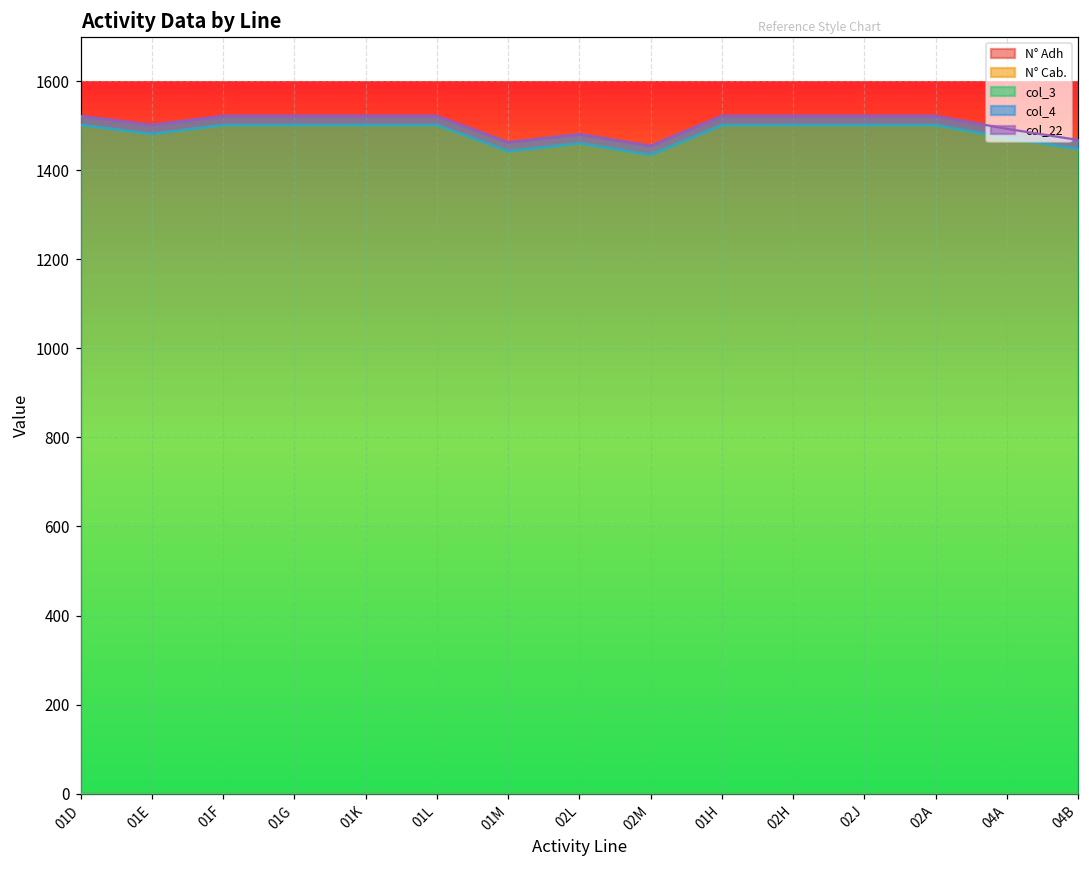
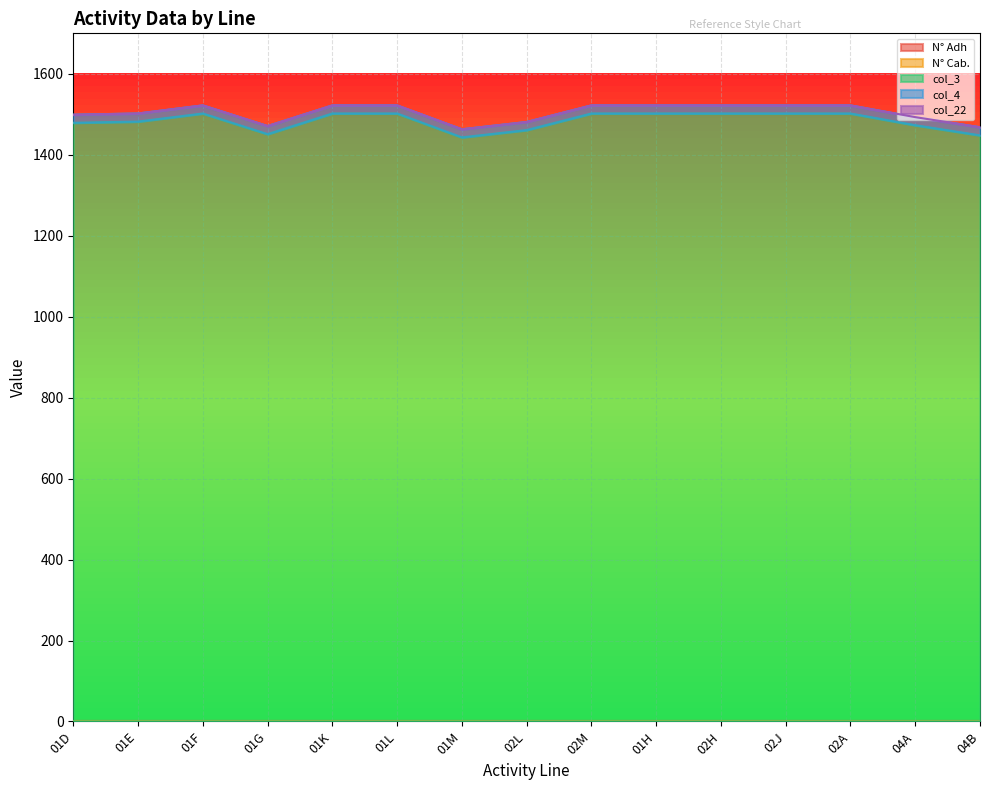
col_3, 01D: 1500 -> 1480
col_3, 01G: 1500 -> 1450
col_3, 02M: 1440 -> 1500
